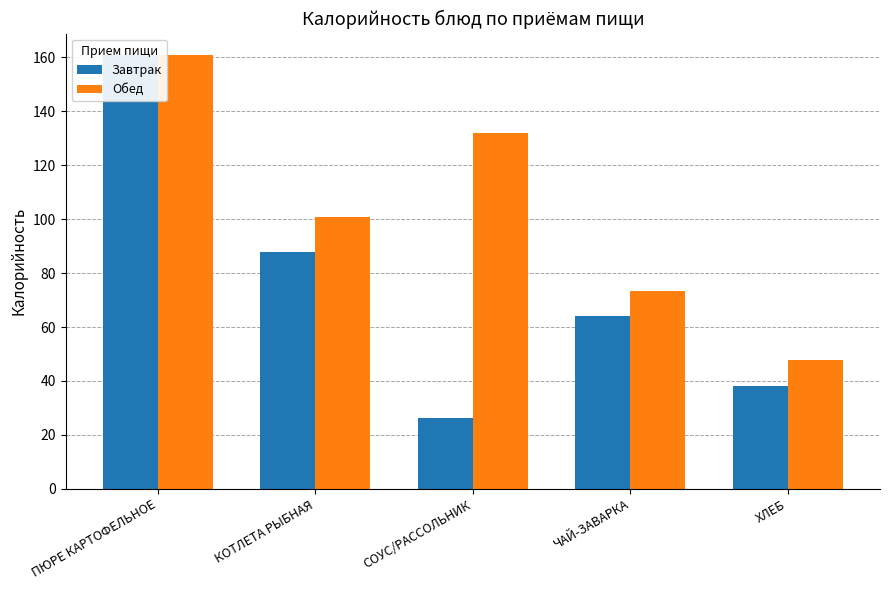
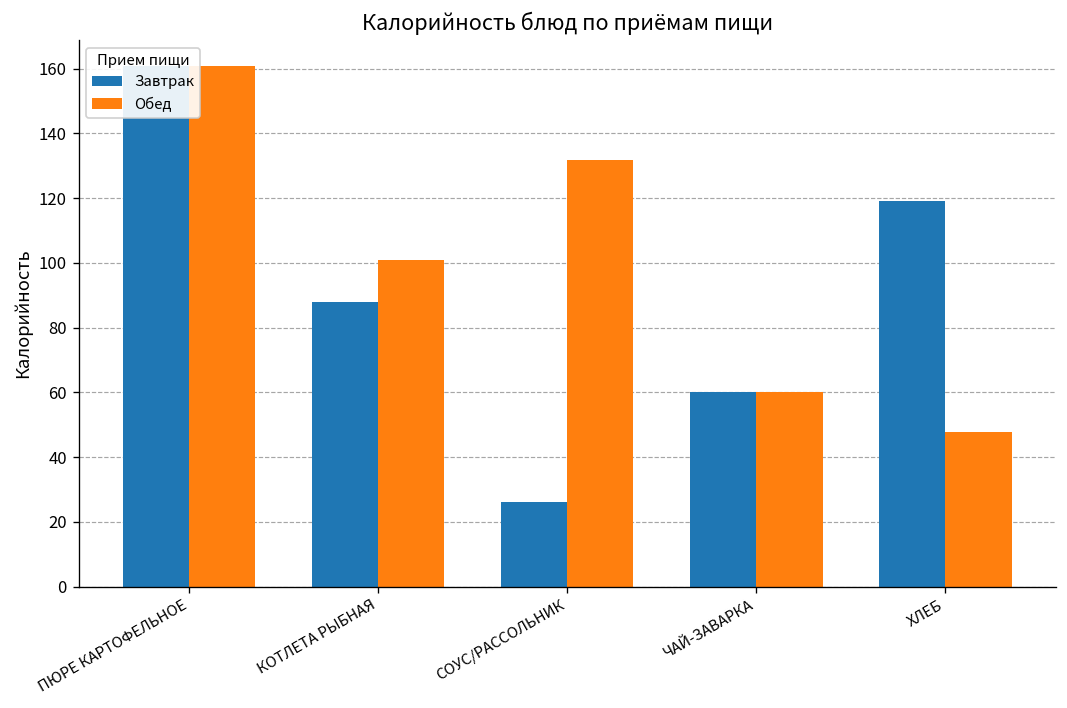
Завтрак, ЧАЙ-ЗАВАРКА: 64 -> 60
Обед, ЧАЙ-ЗАВАРКА: 73 -> 60
Завтрак, ХЛЕБ: 38 -> 119
